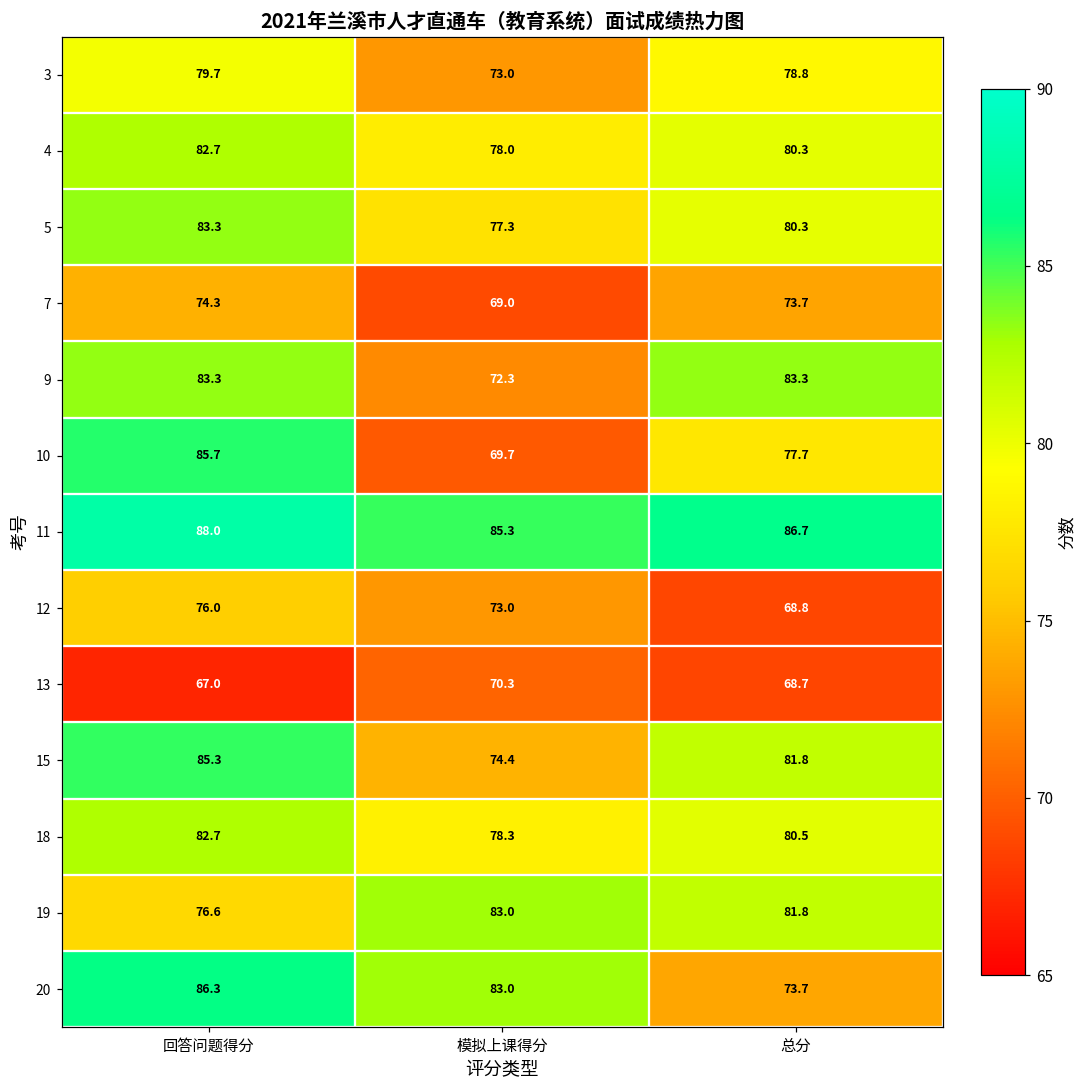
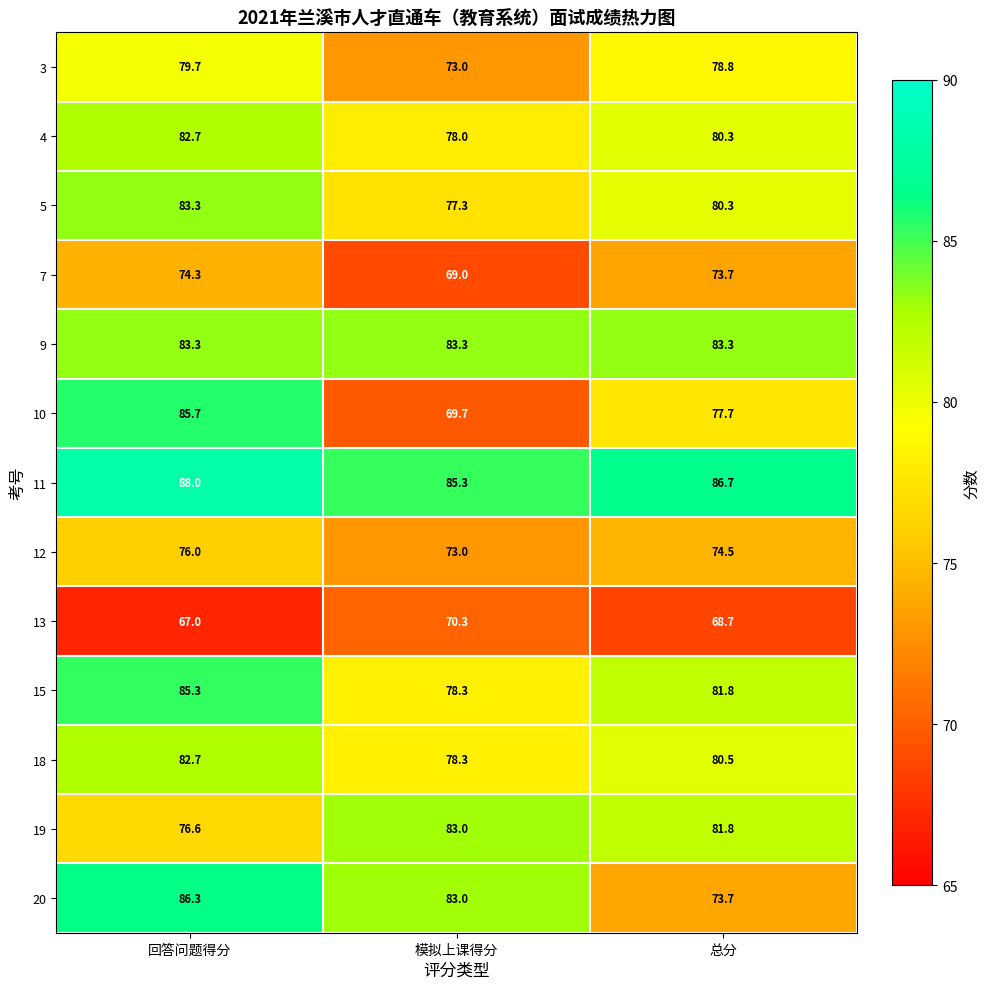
9, 模拟上课得分: 72.3 -> 83.3
12, 总分: 68.8 -> 74.5
15, 模拟上课得分: 74.4 -> 78.3
